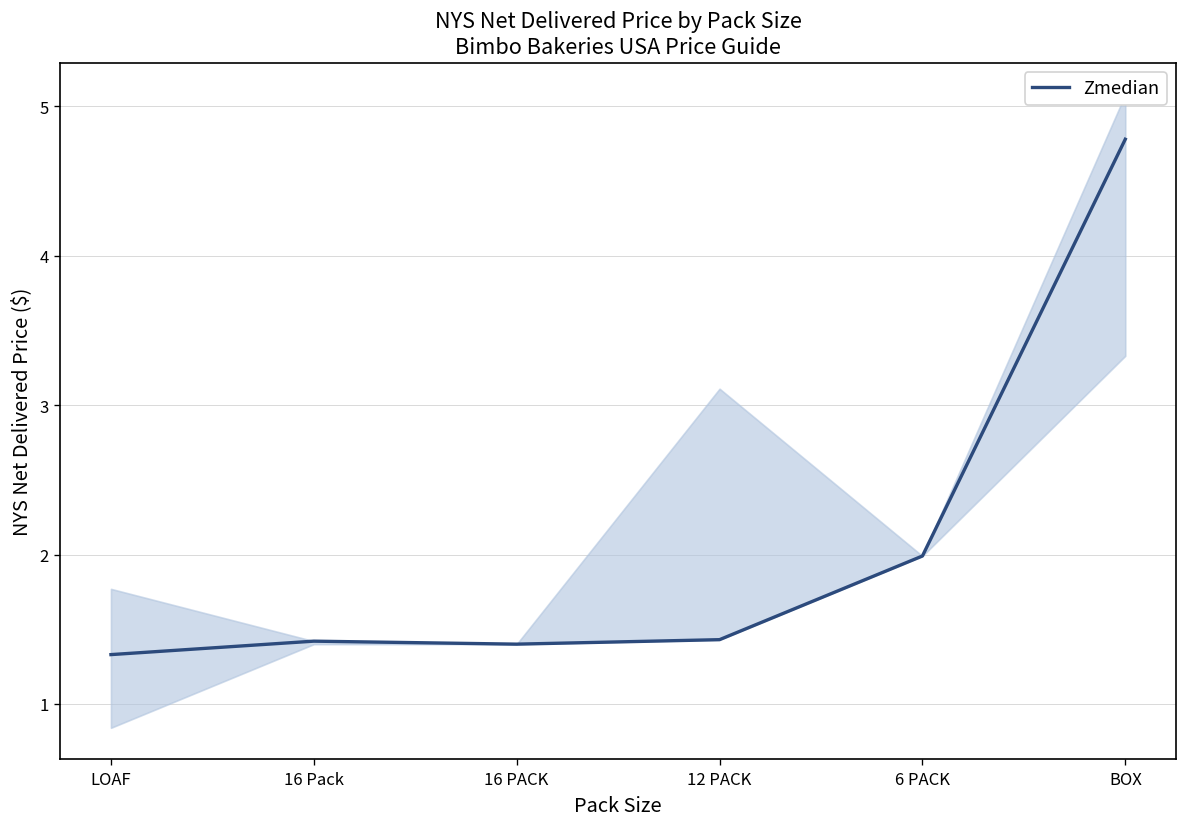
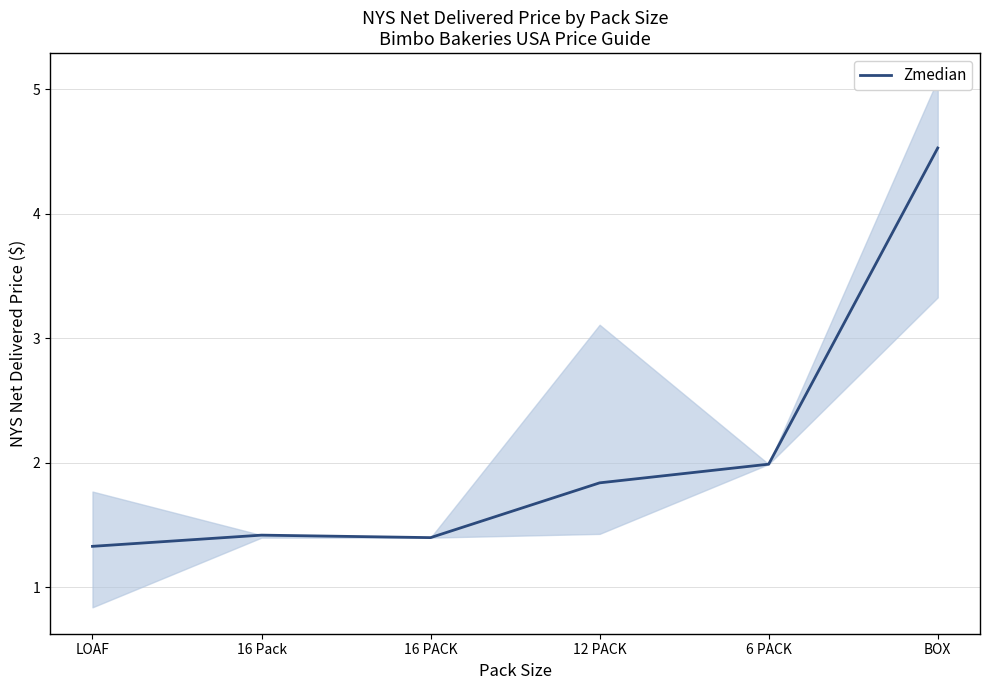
Zmedian, 12 PACK: 1.43 -> 1.84
Zmedian, BOX: 4.78 -> 4.53
